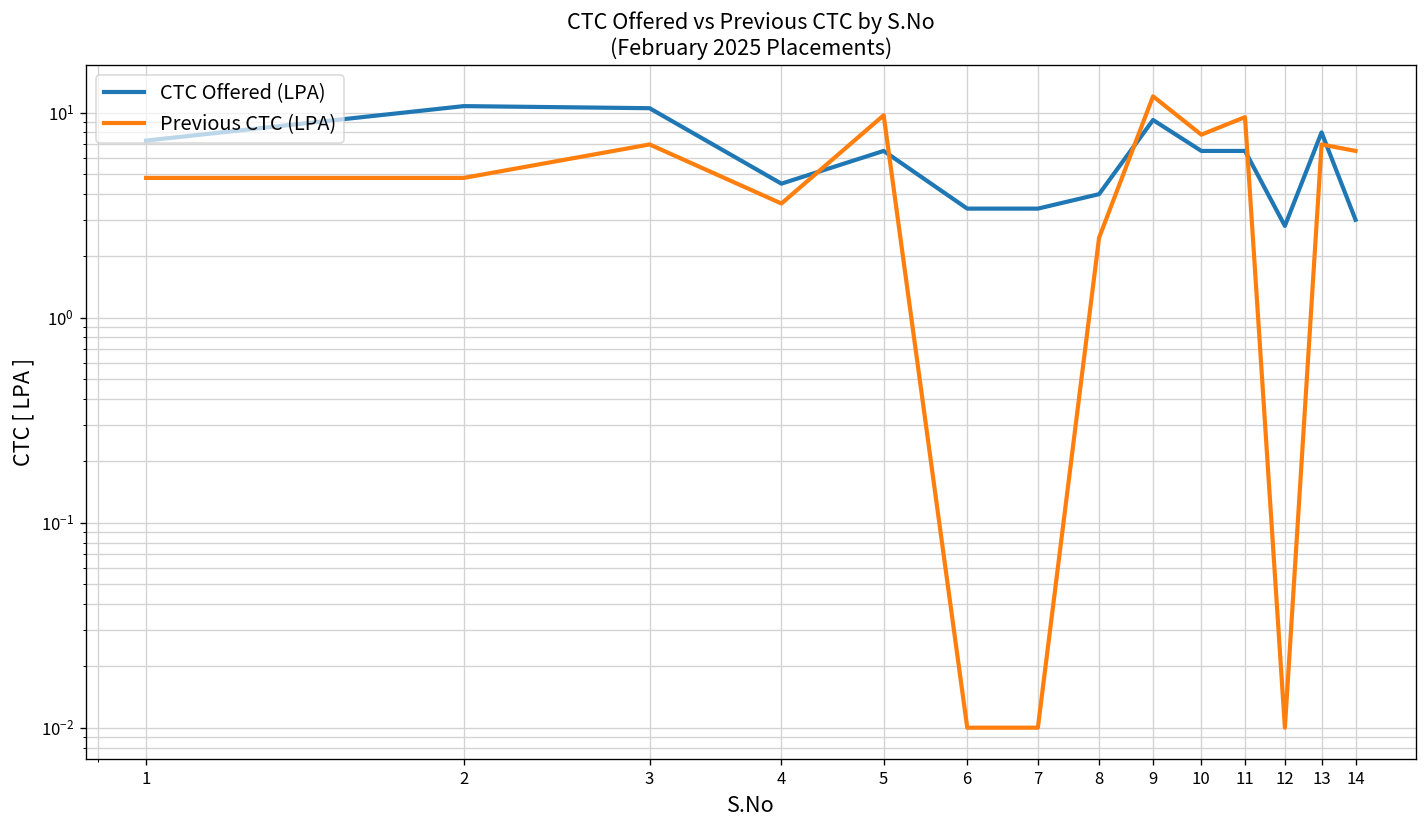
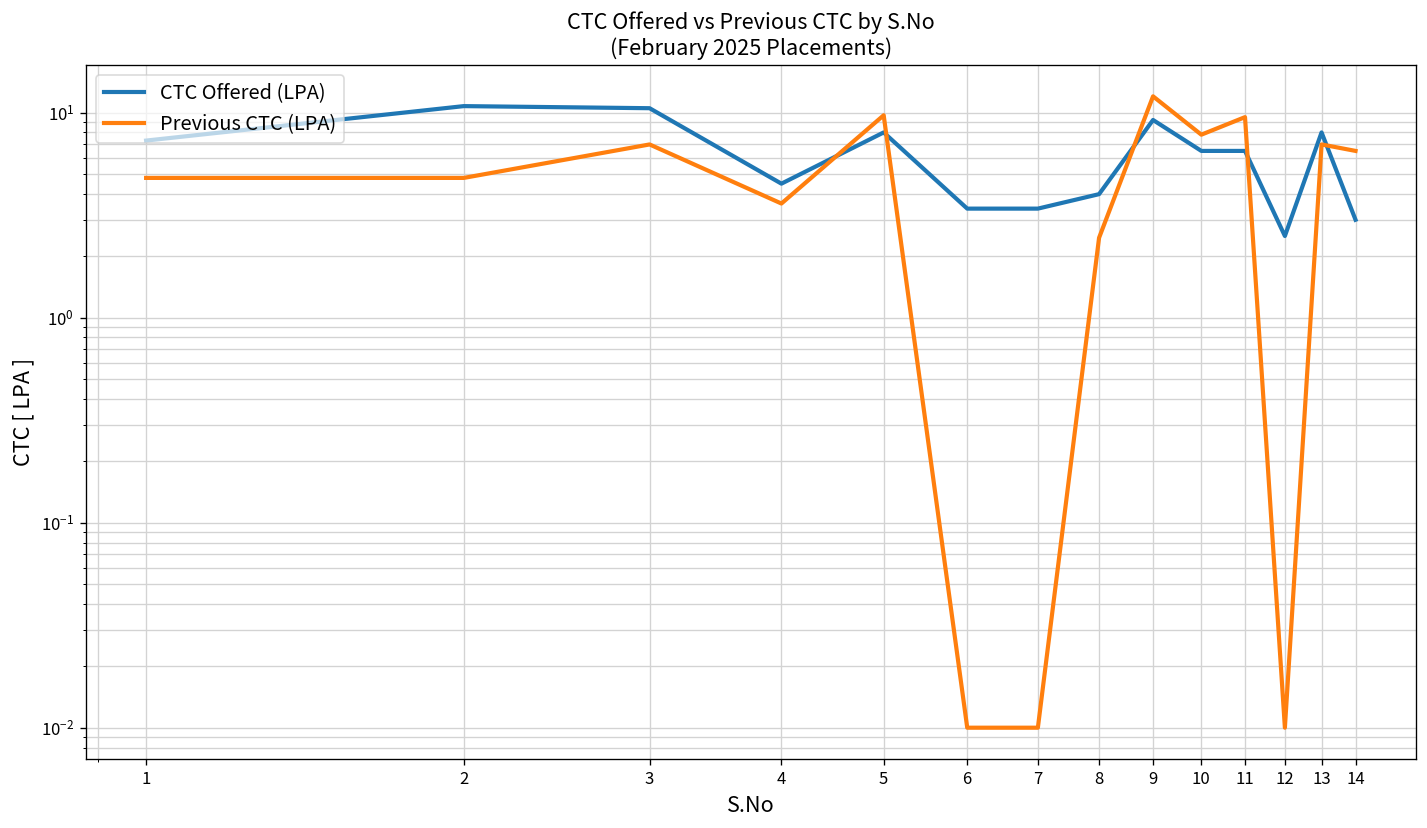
CTC Offered (LPA), 5: 6.5 -> 8
CTC Offered (LPA), 12: 2.8 -> 2.5
